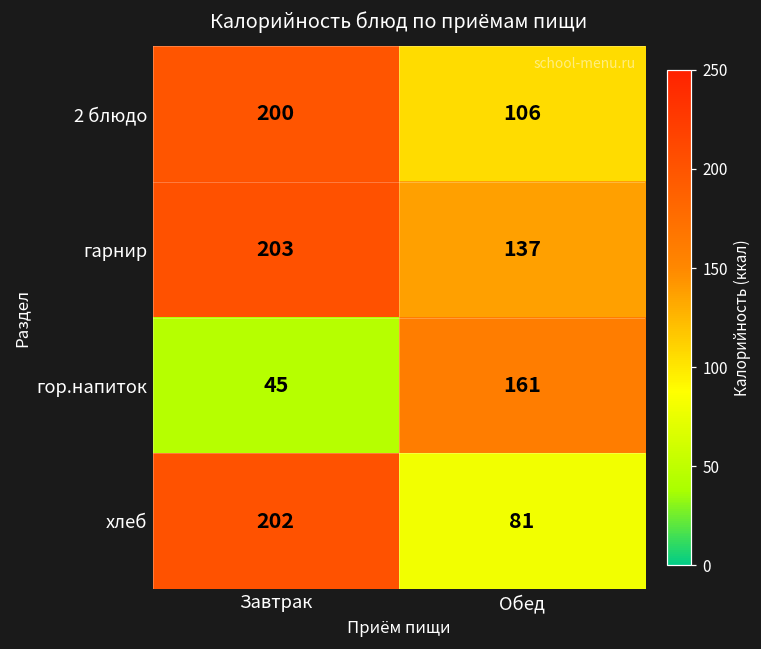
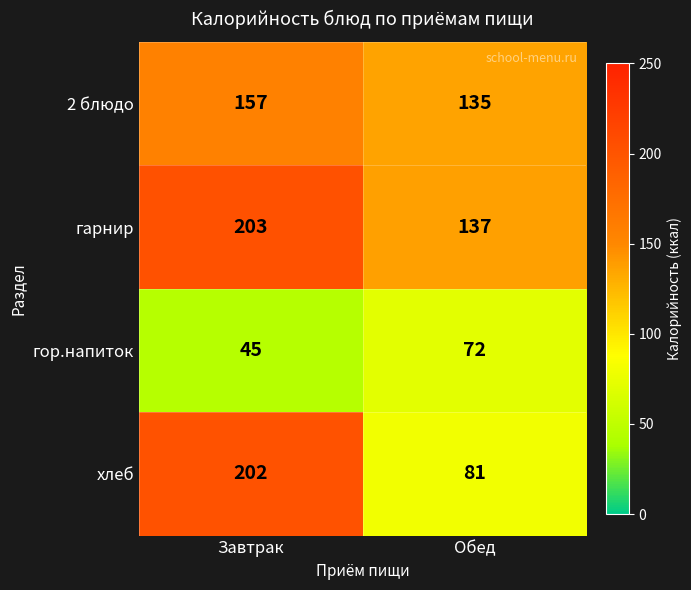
2 блюдо, Завтрак: 200 -> 157
2 блюдо, Обед: 106 -> 135
гор.напиток, Обед: 161 -> 72
